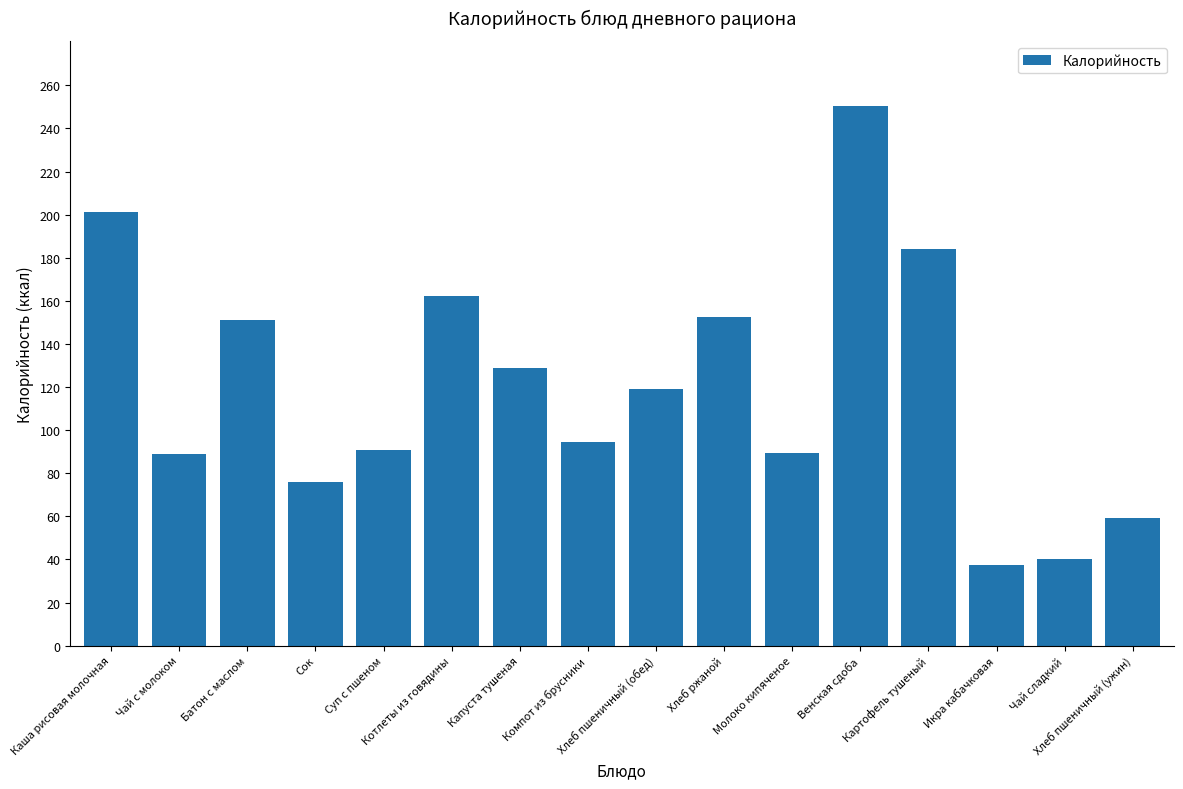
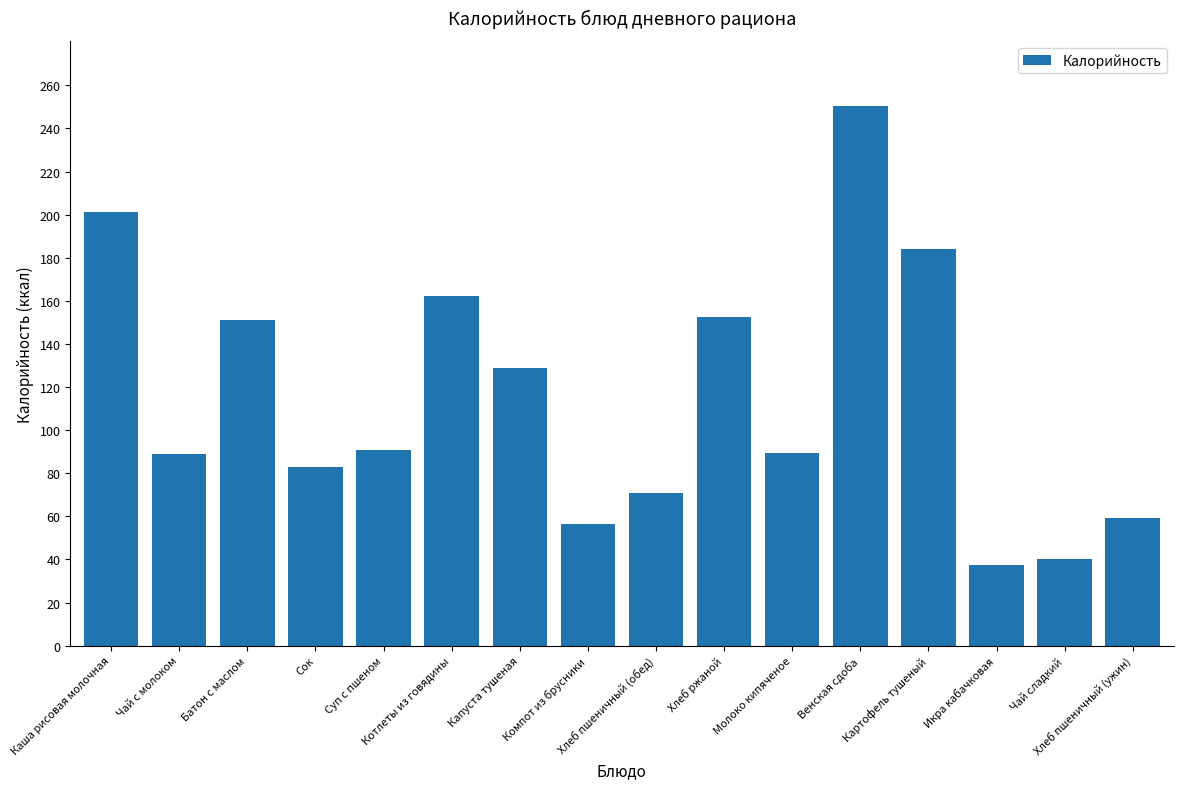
Сок: 76 -> 83
Компот из брусники: 95 -> 57
Хлеб пшеничный (обед): 119 -> 71
